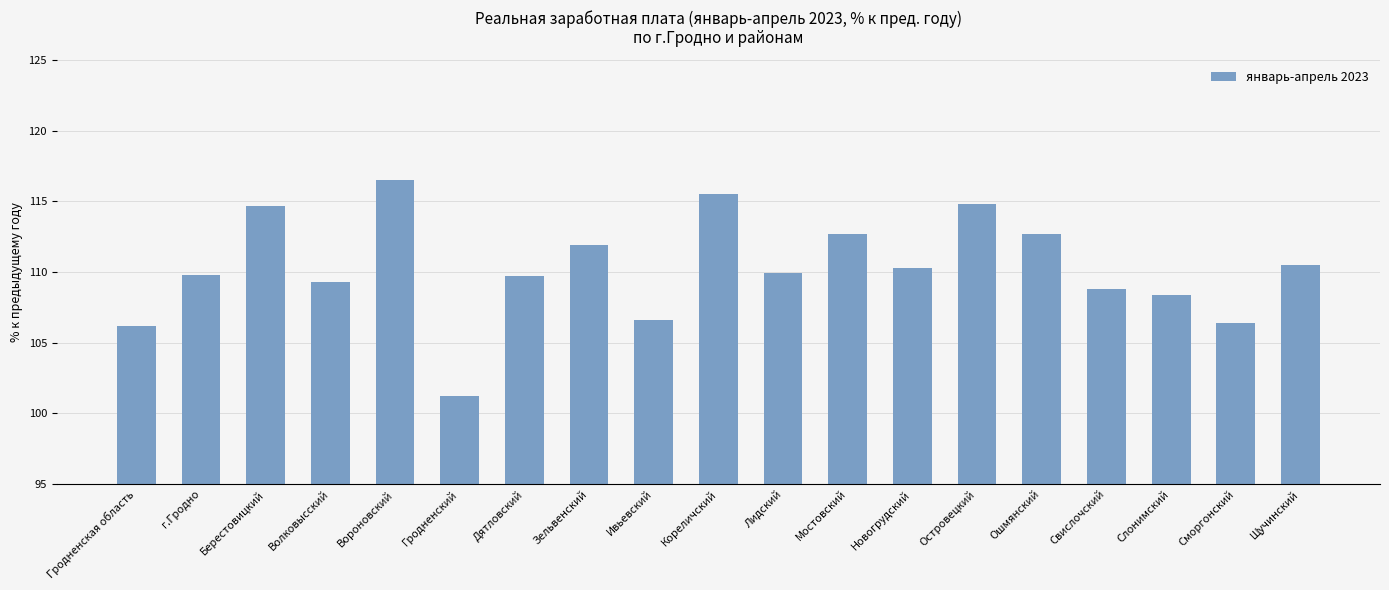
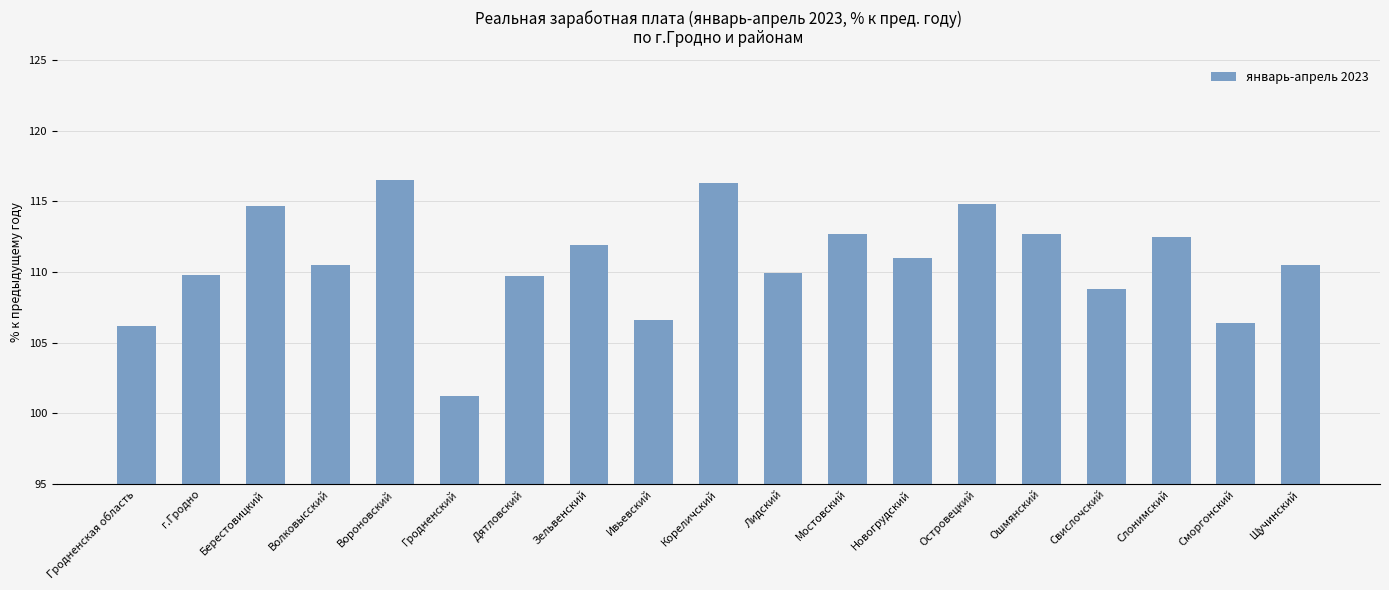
Волковысский: 109.3 -> 110.5
Кореличский: 115.5 -> 116.3
Новогрудский: 110.3 -> 111.0
Слонимский: 108.4 -> 112.5
